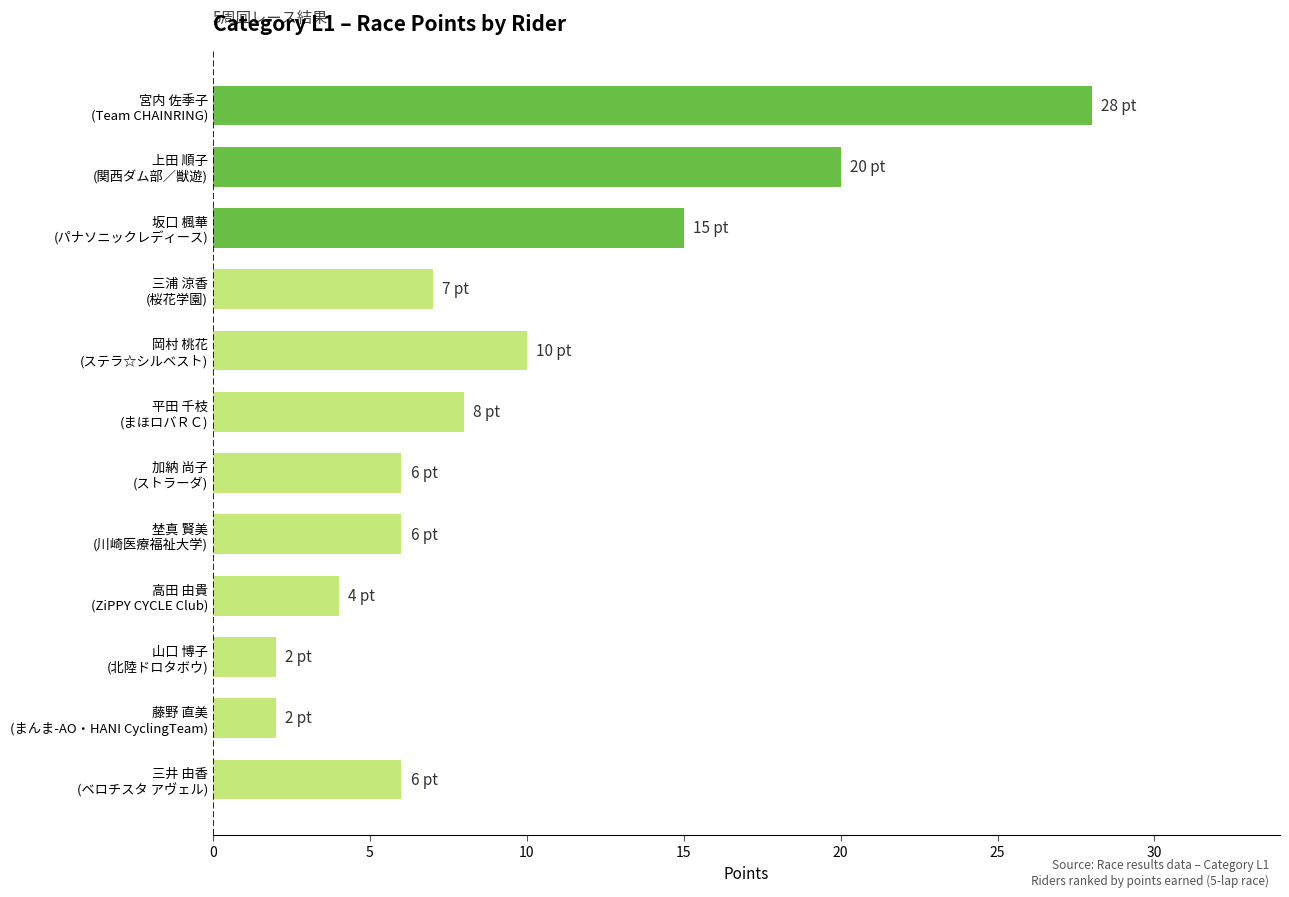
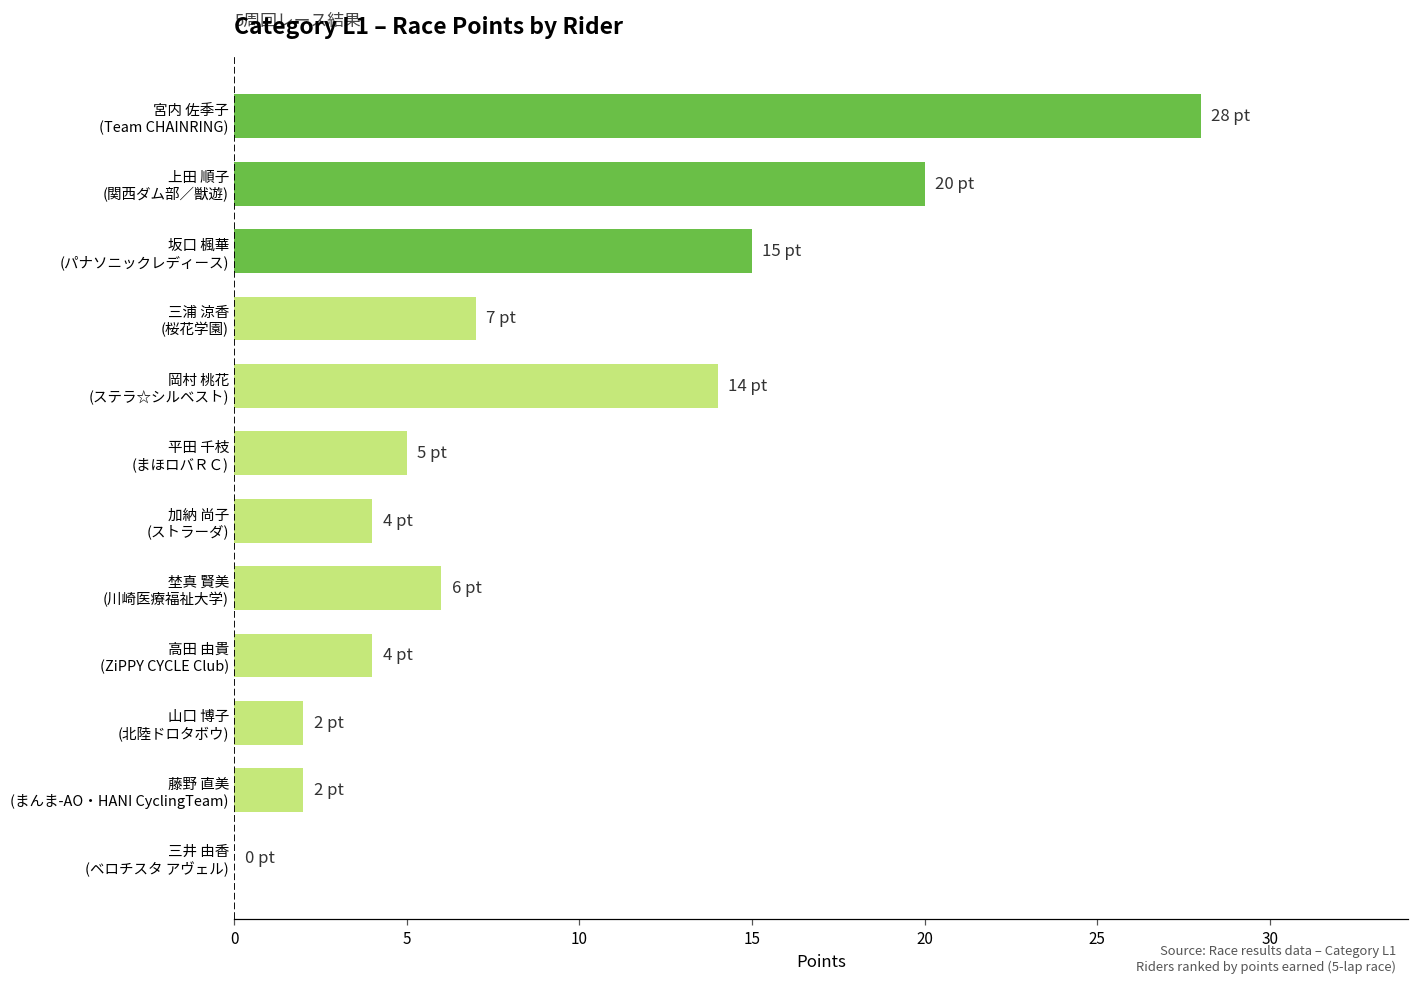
岡村 桃花 (ステラ☆シルベスト): 10 -> 14
平田 千枝 (まほロバＲＣ): 8 -> 5
加納 尚子 (ストラーダ): 6 -> 4
三井 由香 (ベロチスタ アヴェル): 6 -> 0
